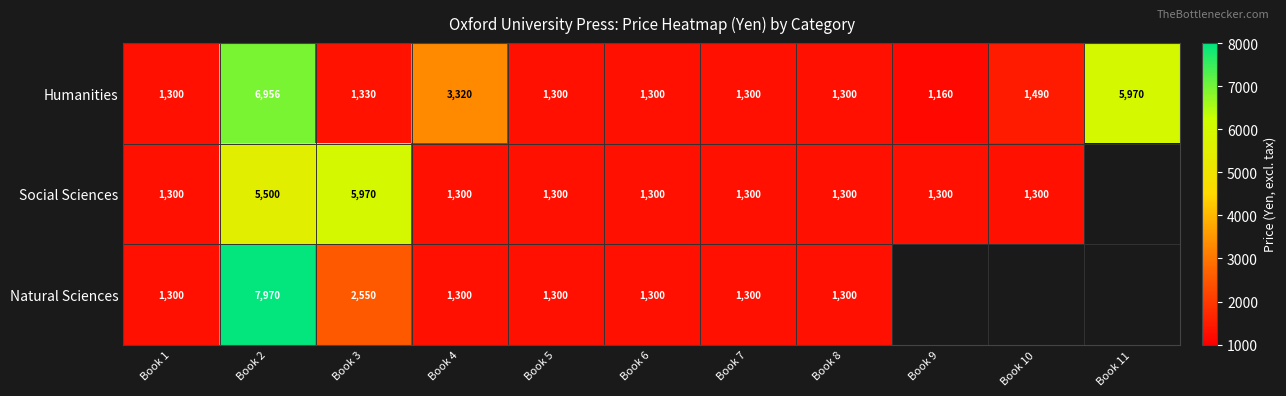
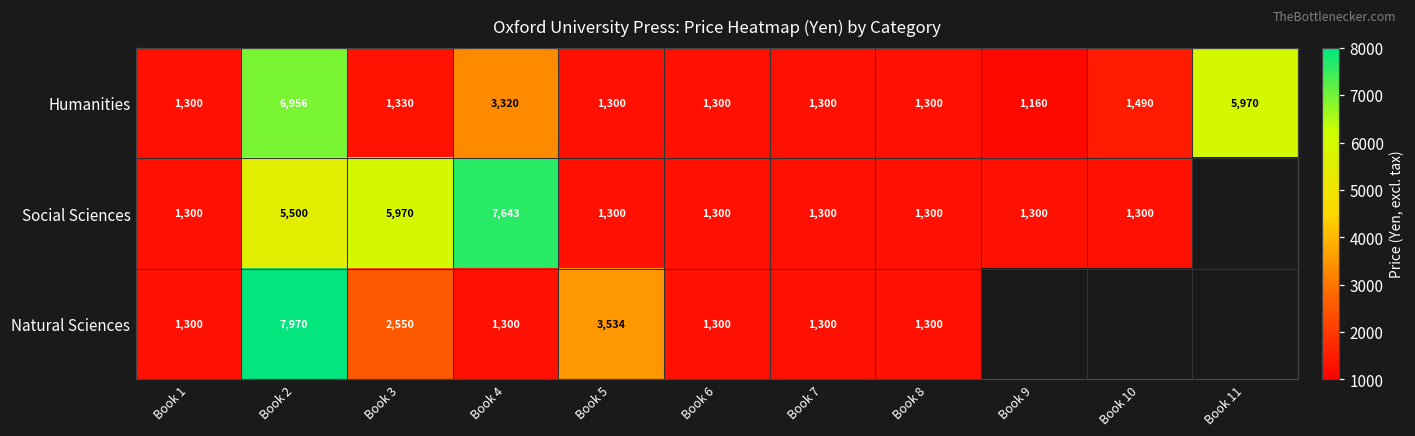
Social Sciences, Book 4: 1,300 -> 7,643
Natural Sciences, Book 5: 1,300 -> 3,534
